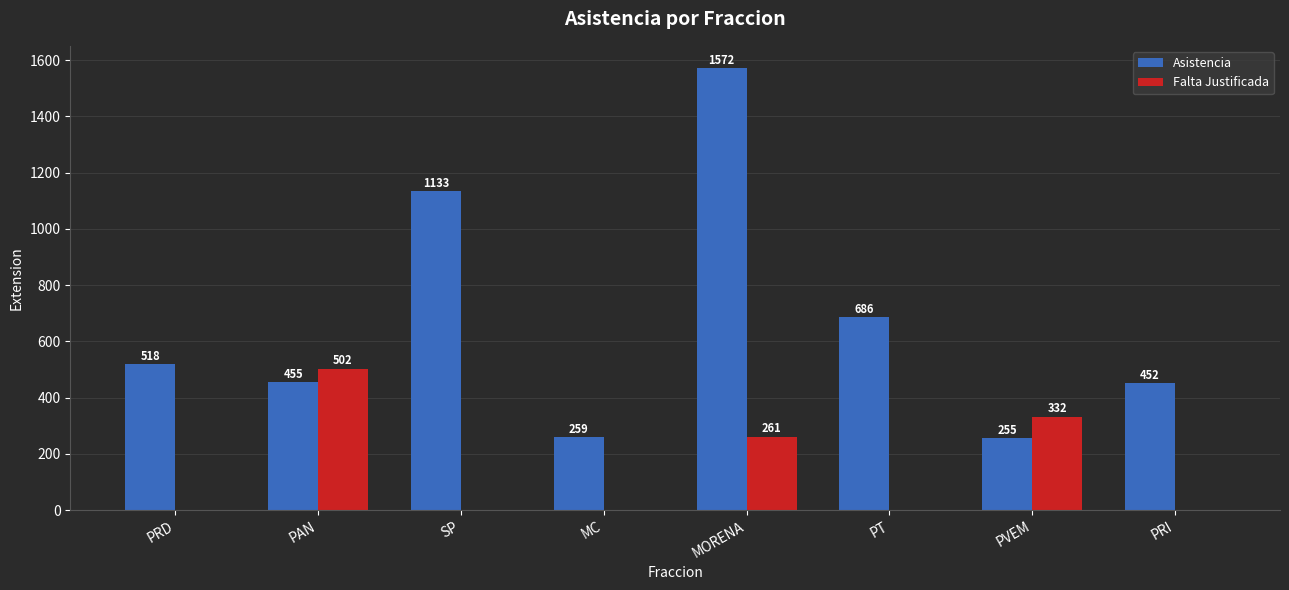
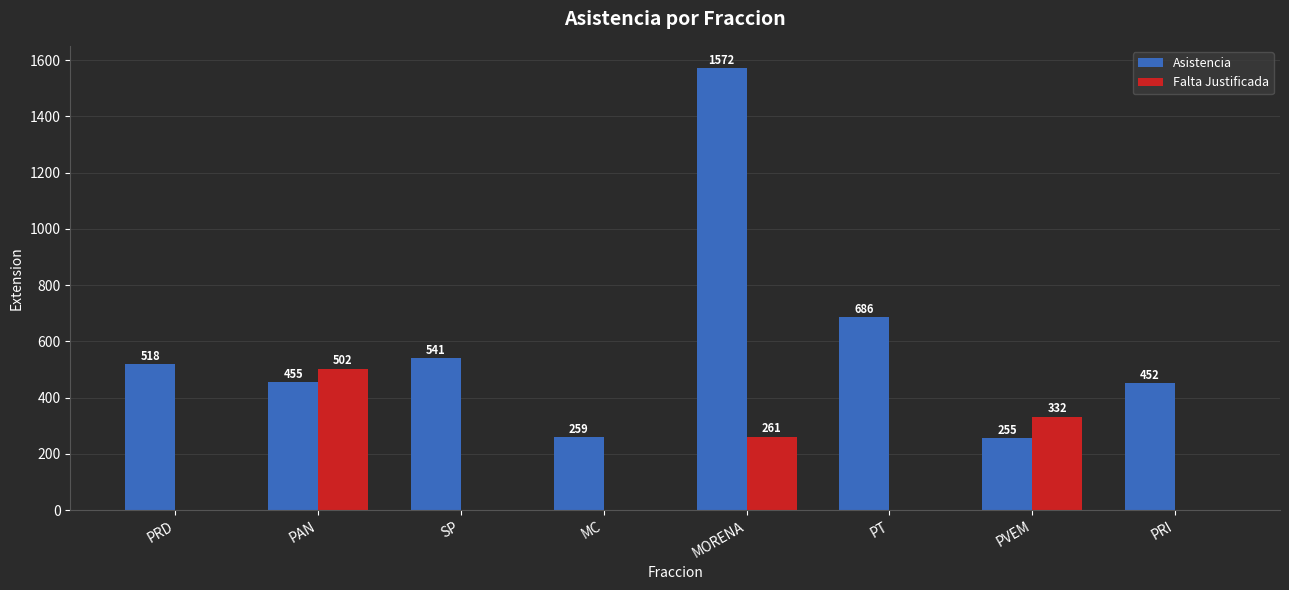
Asistencia, SP: 1133 -> 541
